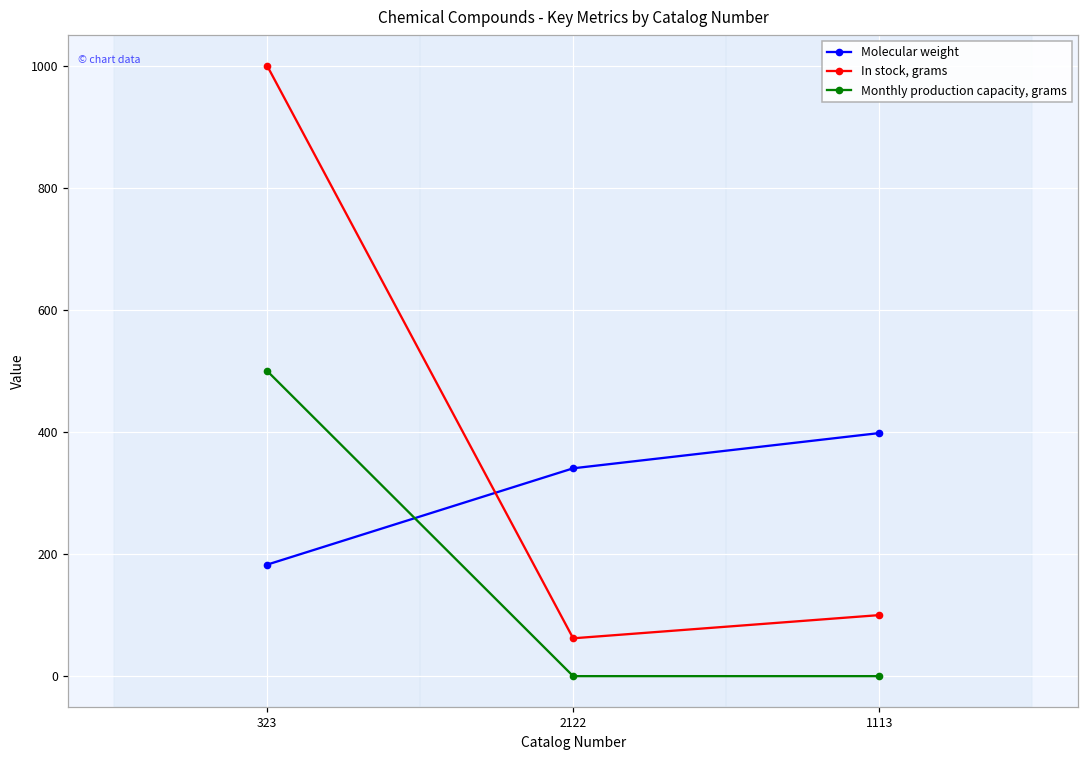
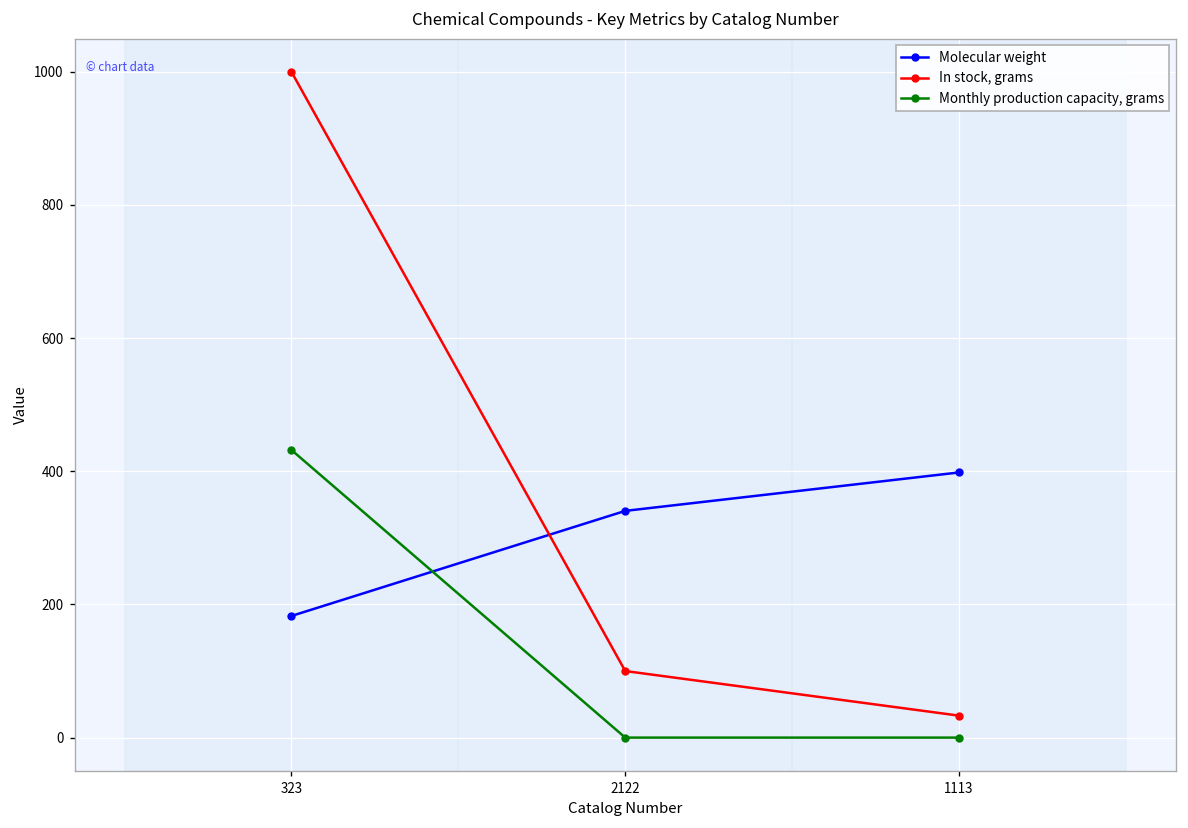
Monthly production capacity, grams, 323: 500 -> 430
In stock, grams, 2122: 60 -> 100
In stock, grams, 1113: 100 -> 30
